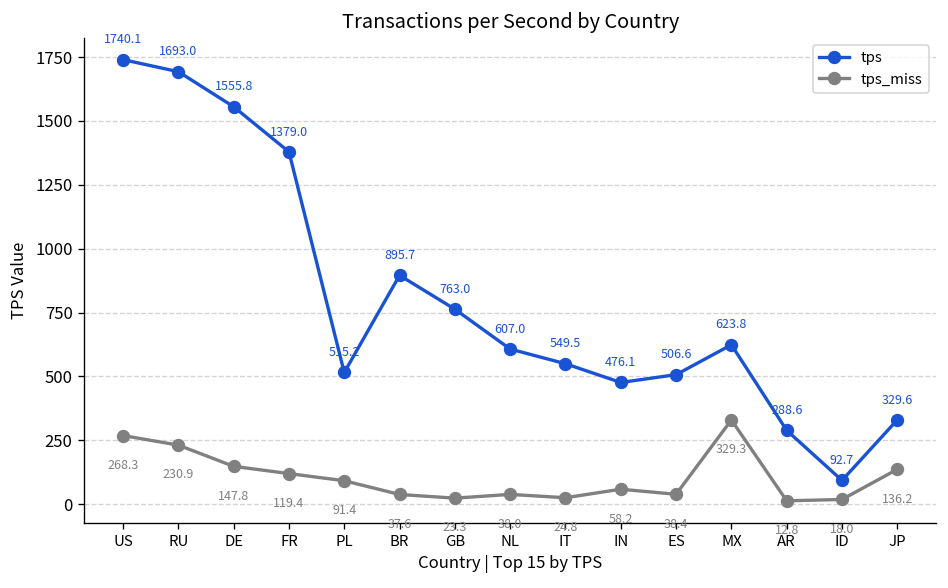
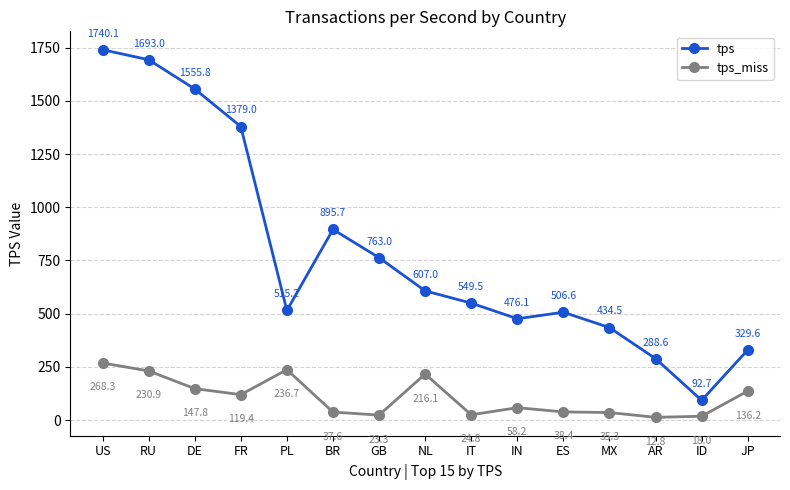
tps_miss, PL: 91.4 -> 236.7
tps_miss, NL: 38.0 -> 216.1
tps, MX: 623.8 -> 434.5
tps_miss, MX: 329.3 -> 35.3
